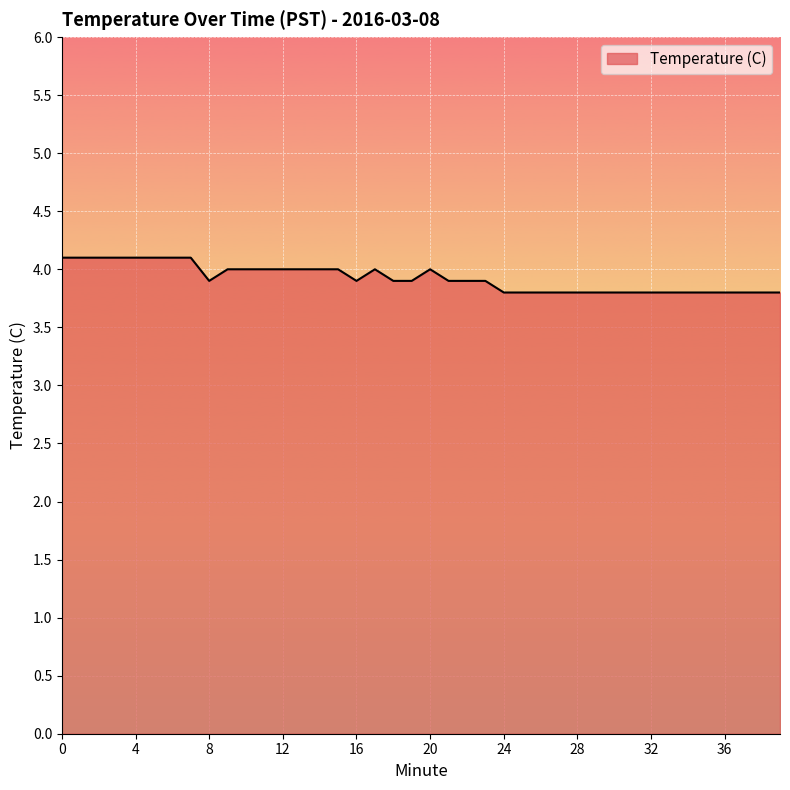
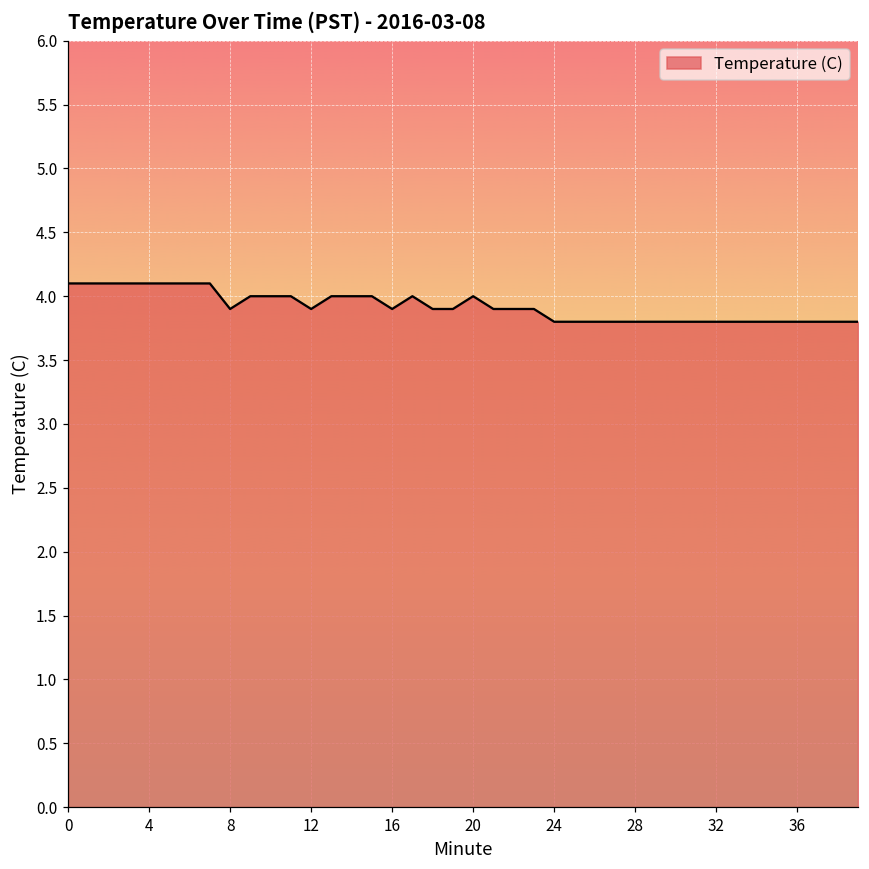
12: 4.0 -> 3.9
